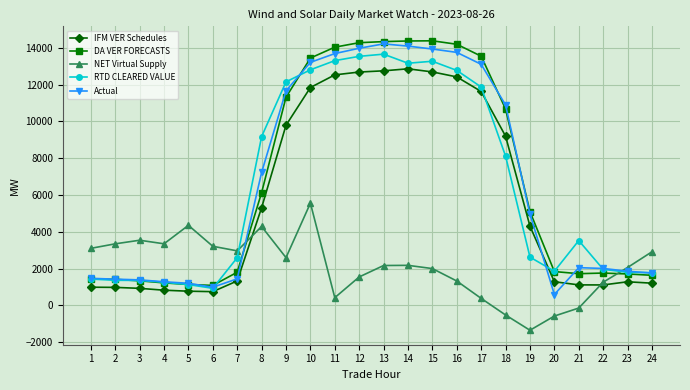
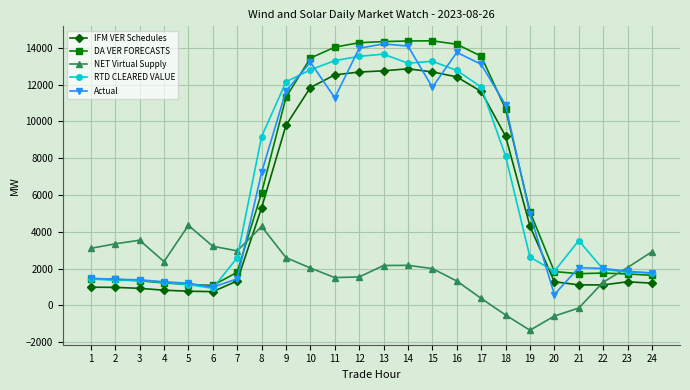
NET Virtual Supply, 4: 3400 -> 2400
NET Virtual Supply, 10: 5600 -> 2000
NET Virtual Supply, 11: 400 -> 1500
Actual, 11: 13700 -> 11300
Actual, 15: 13900 -> 11900
